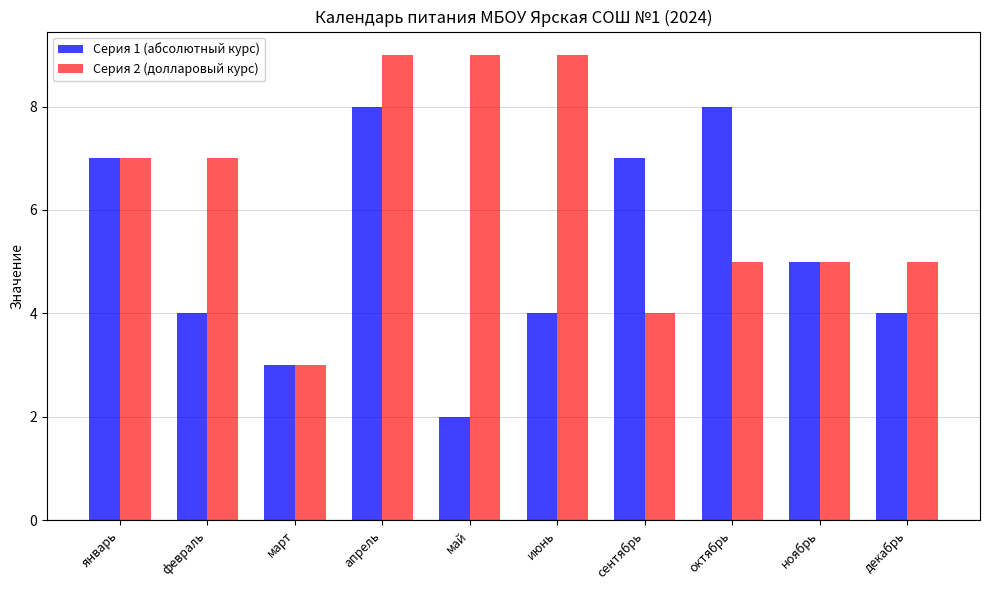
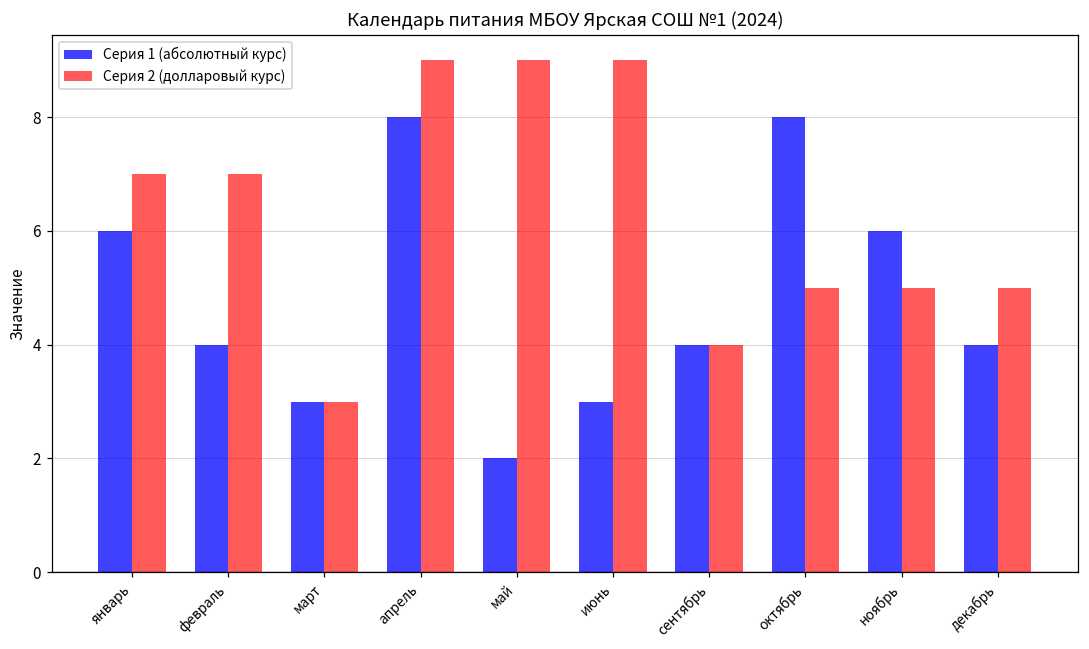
Серия 1 (абсолютный курс), январь: 7 -> 6
Серия 1 (абсолютный курс), июнь: 4 -> 3
Серия 1 (абсолютный курс), сентябрь: 7 -> 4
Серия 1 (абсолютный курс), ноябрь: 5 -> 6
